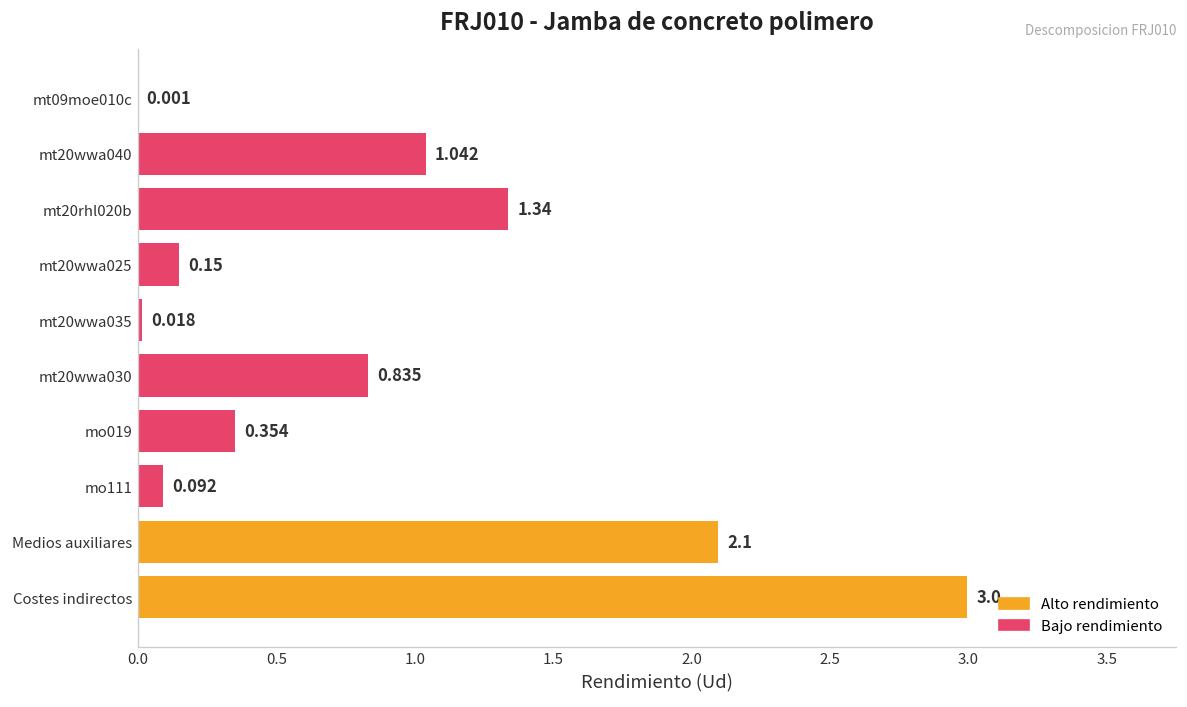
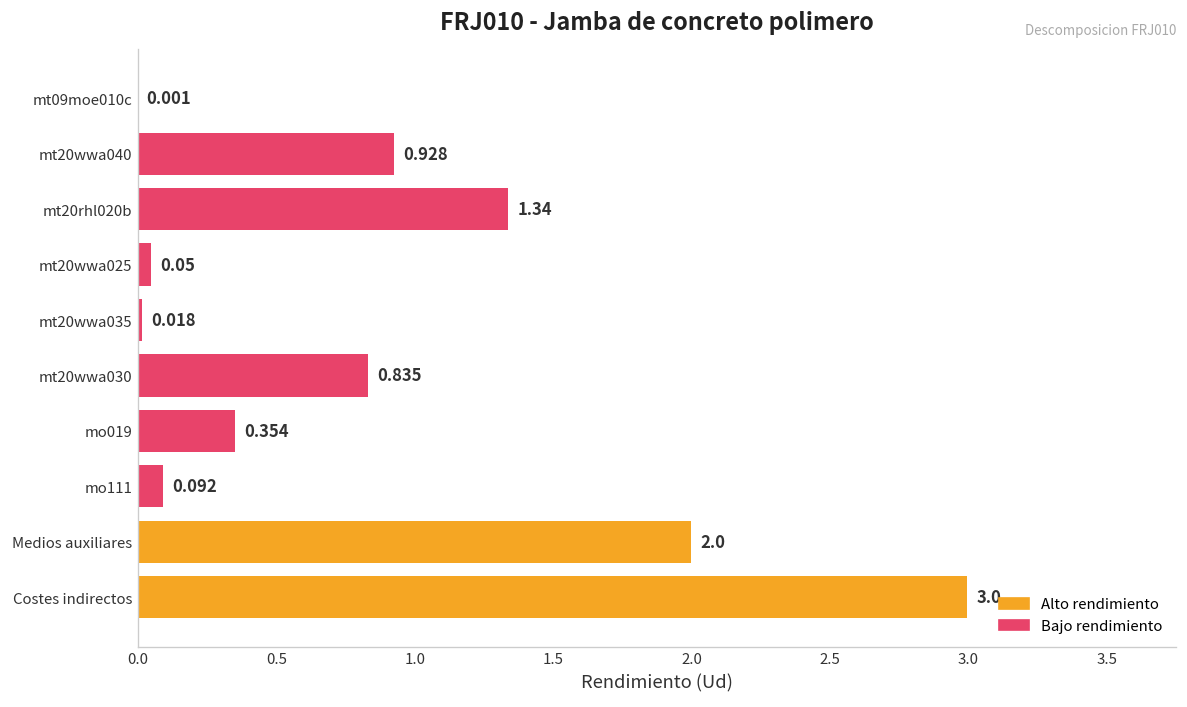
mt20wwa040: 1.042 -> 0.928
mt20wwa025: 0.15 -> 0.05
Medios auxiliares: 2.1 -> 2.0
